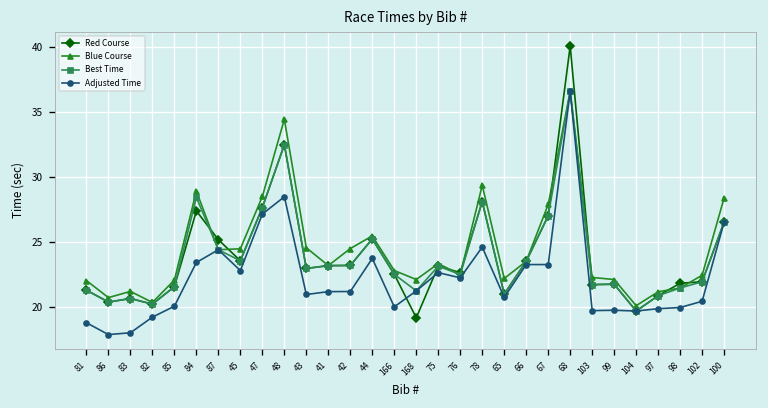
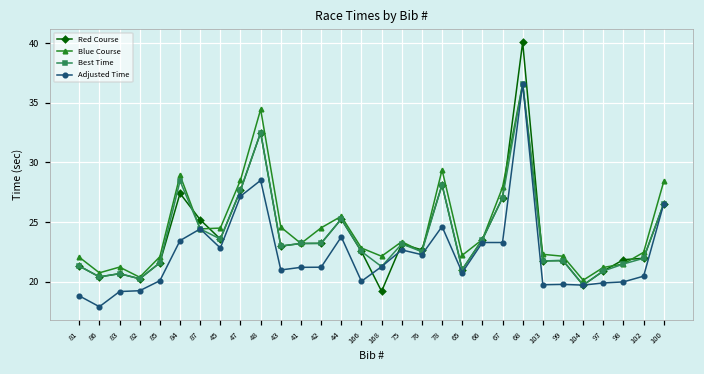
Adjusted Time, 83: 18.1 -> 19.2
